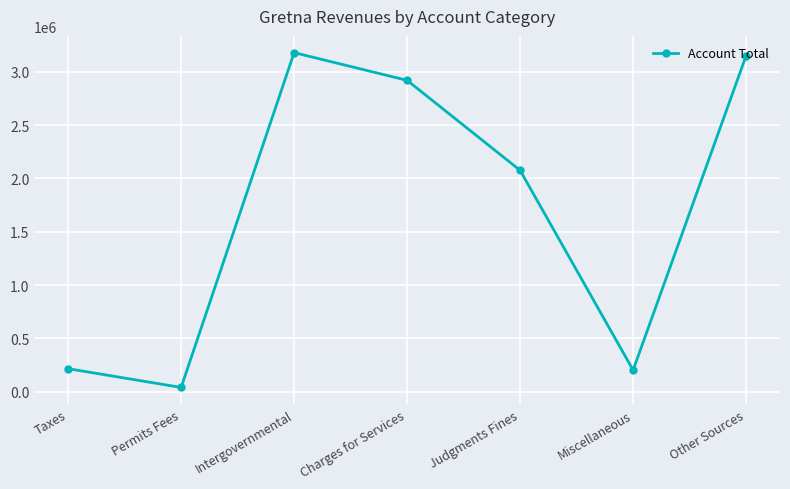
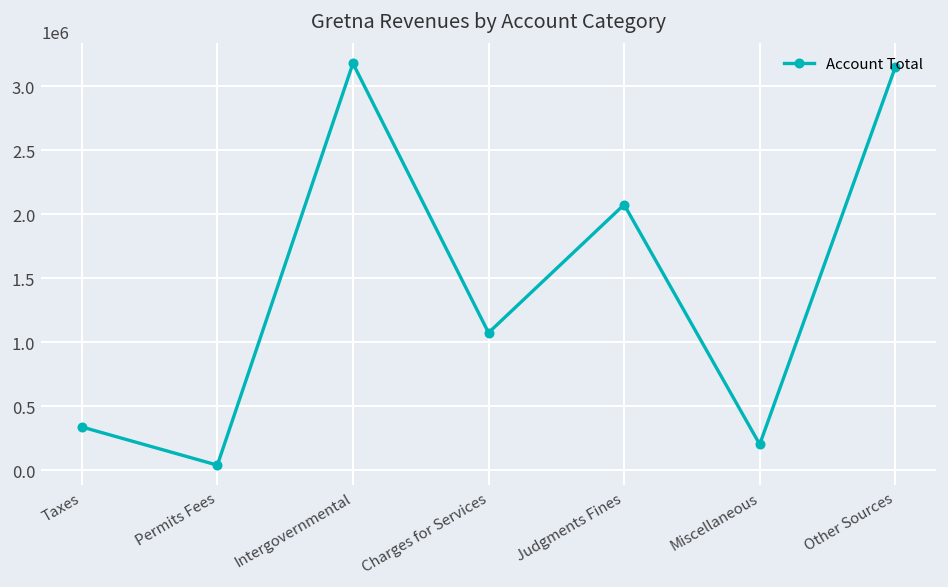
Taxes: 220000 -> 340000
Charges for Services: 2920000 -> 1070000
